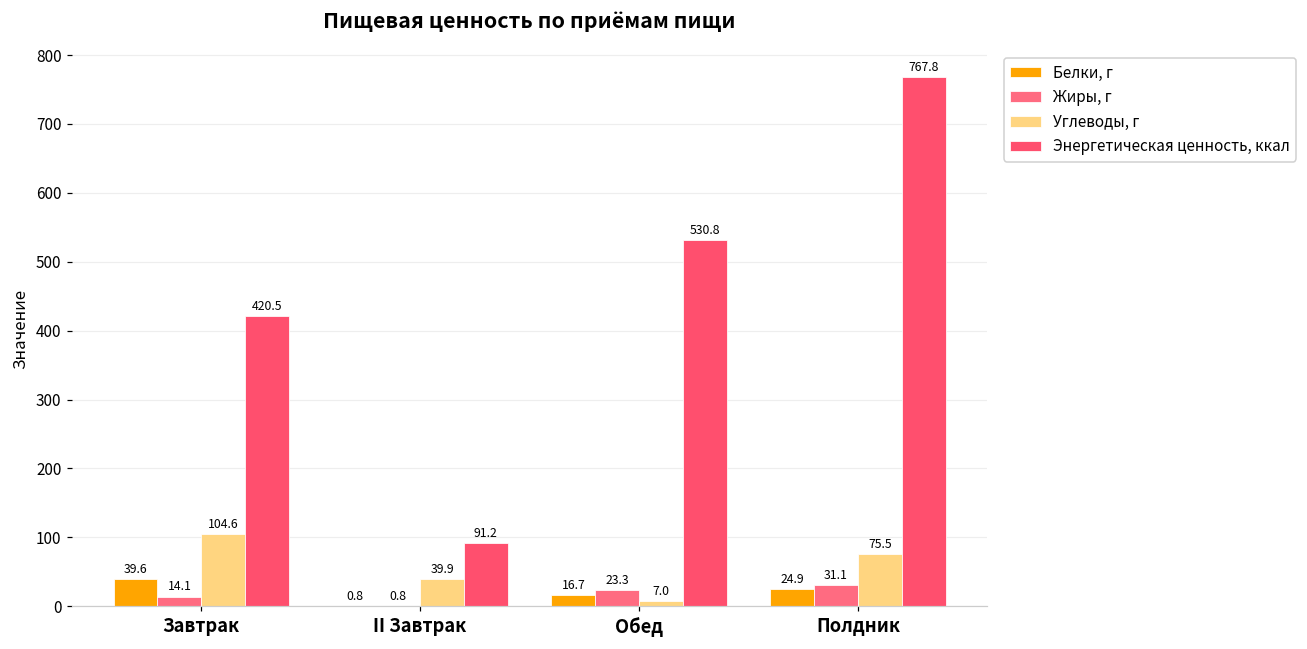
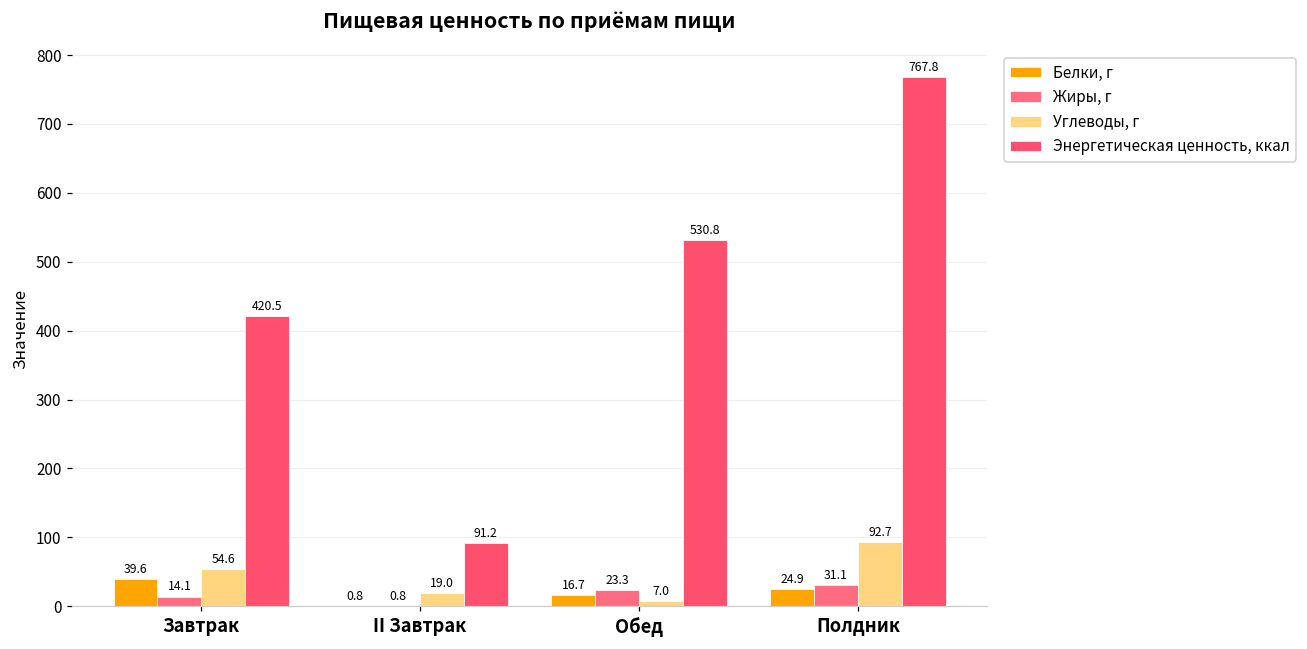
Углеводы, г, Завтрак: 104.6 -> 54.6
Углеводы, г, II Завтрак: 39.9 -> 19.0
Углеводы, г, Полдник: 75.5 -> 92.7
